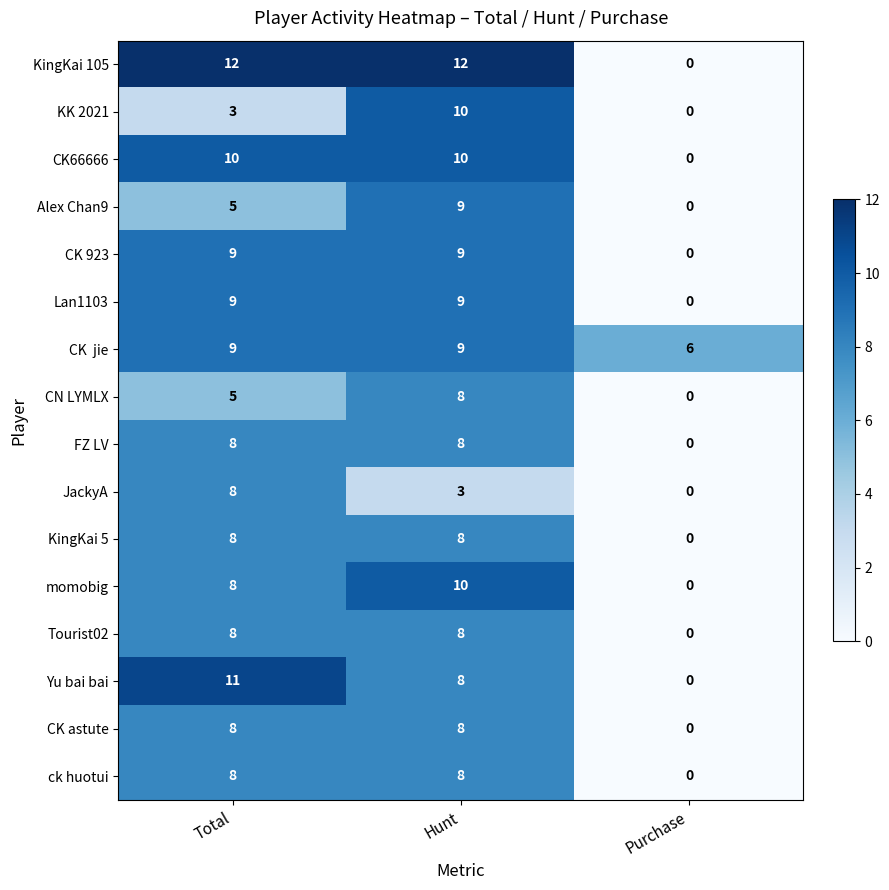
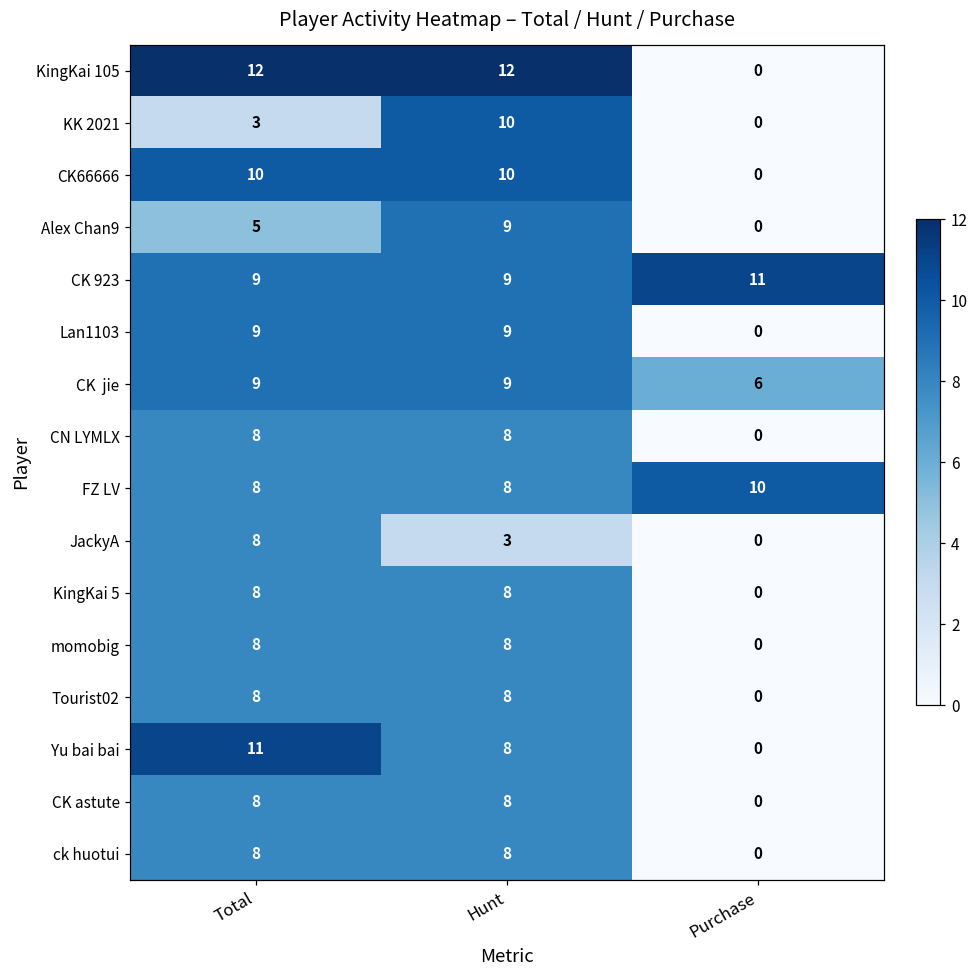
CK 923, Purchase: 0 -> 11
CN LYMLX, Total: 5 -> 8
FZ LV, Purchase: 0 -> 10
momobig, Hunt: 10 -> 8
